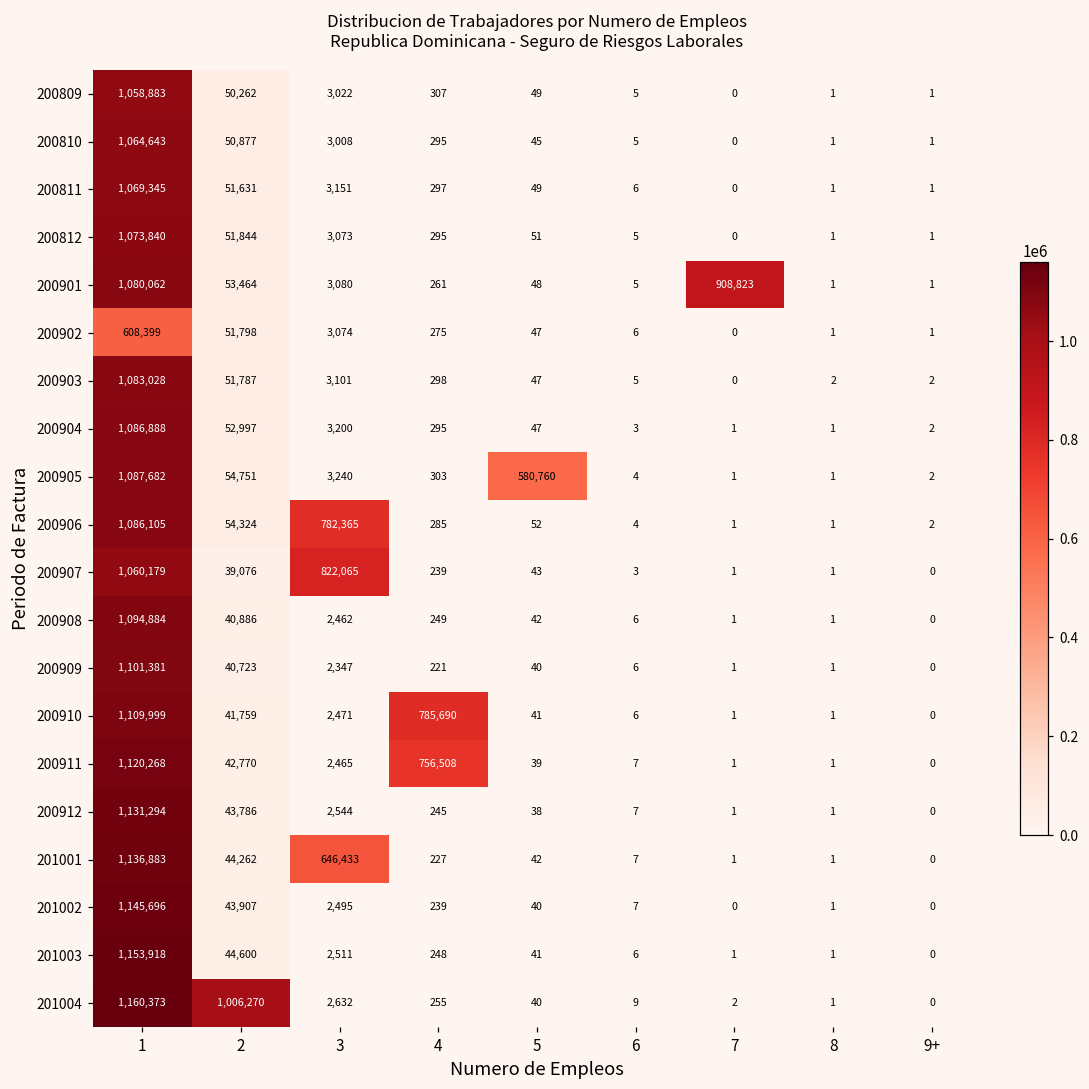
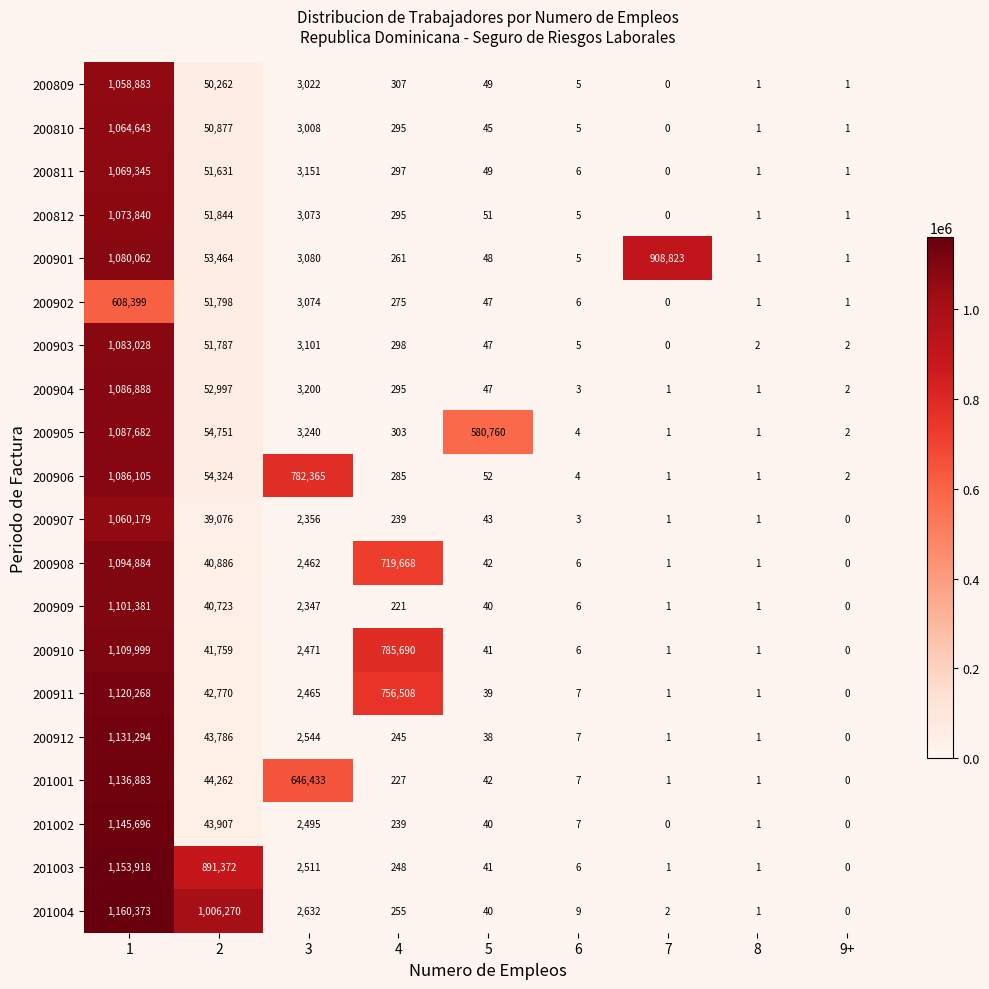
200907, 3: 822,065 -> 2,356
200908, 4: 249 -> 719,668
201003, 2: 44,600 -> 891,372
